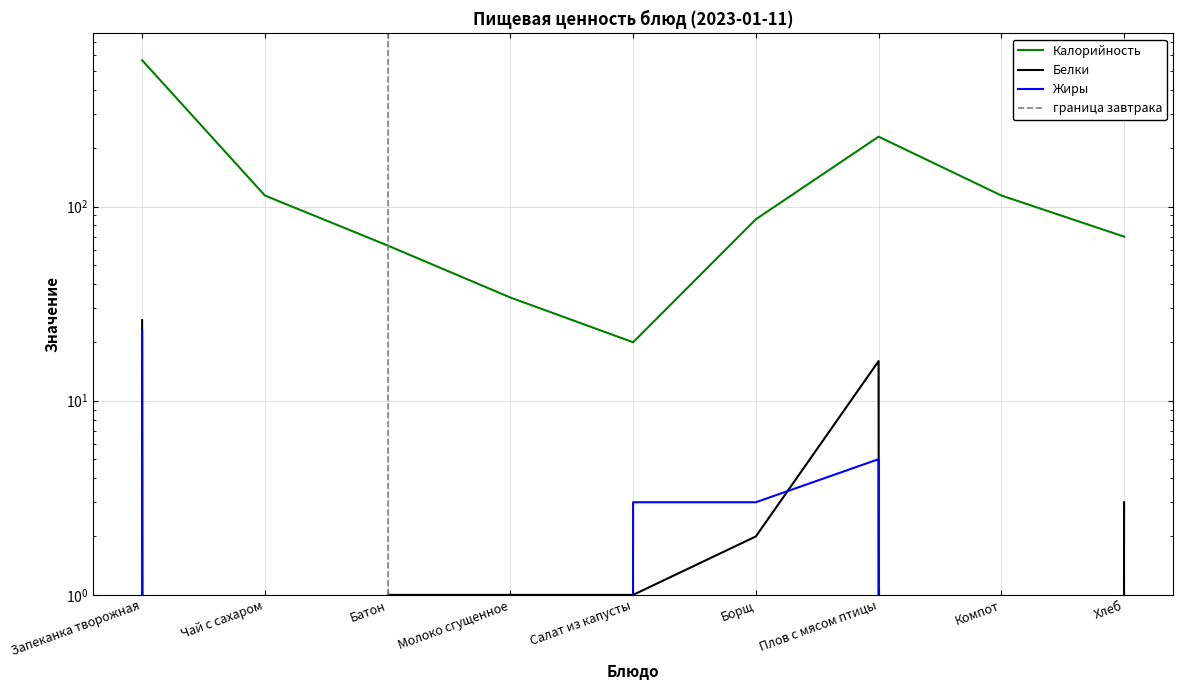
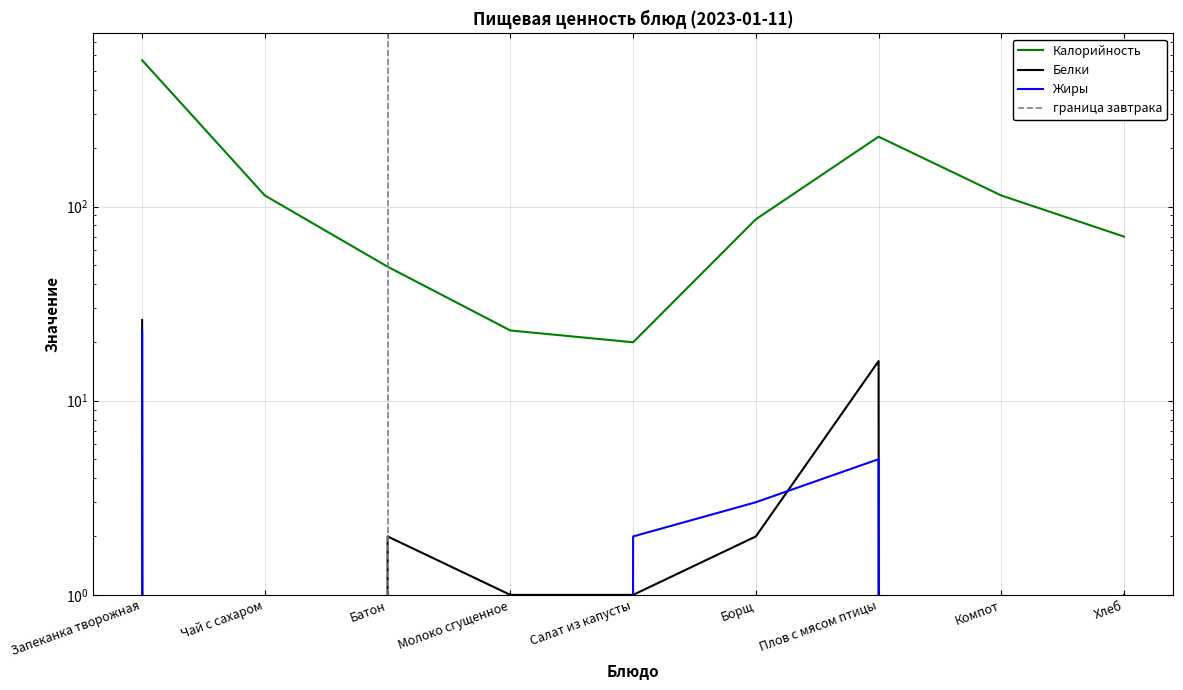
Калорийность, Батон: 63 -> 49
Белки, Батон: 1 -> 2
Калорийность, Молоко сгущенное: 34 -> 23
Жиры, Салат из капусты: 3 -> 2
Белки, Хлеб: 3 -> 1
